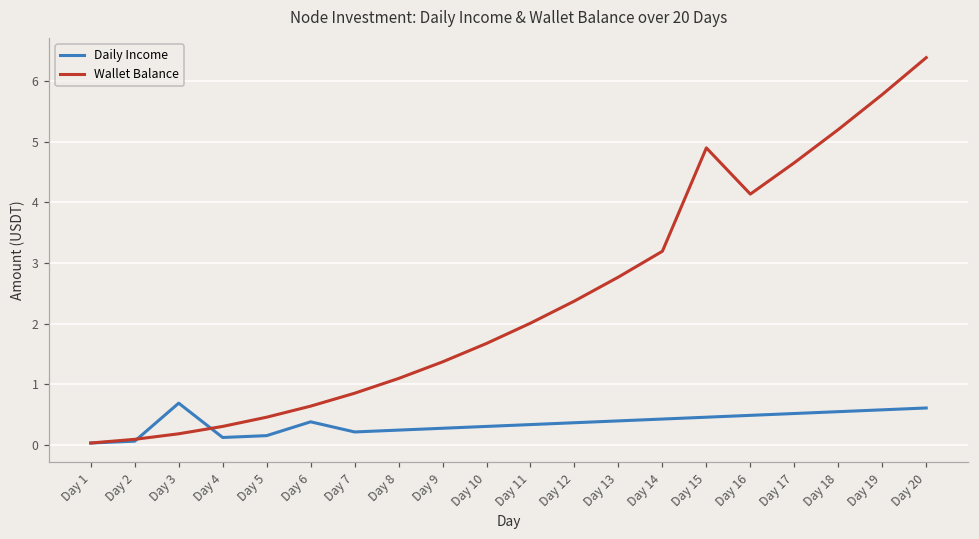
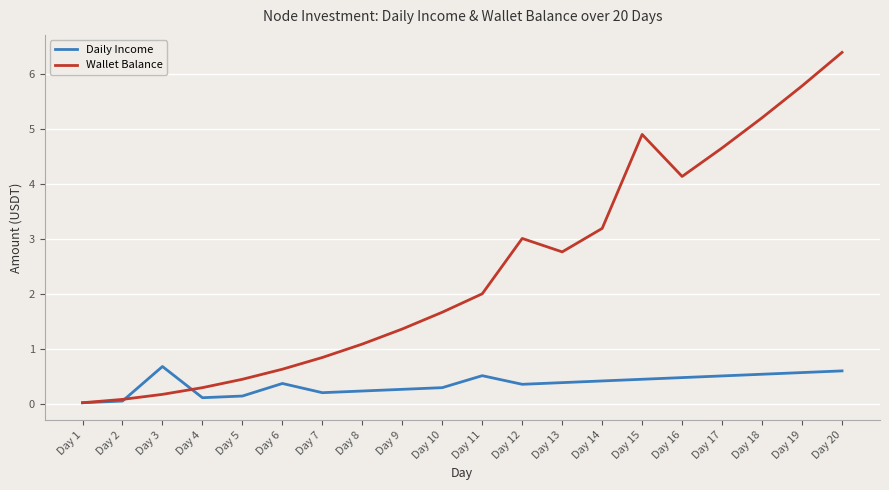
Daily Income, Day 11: 0.3 -> 0.5
Wallet Balance, Day 12: 2.4 -> 3.0
